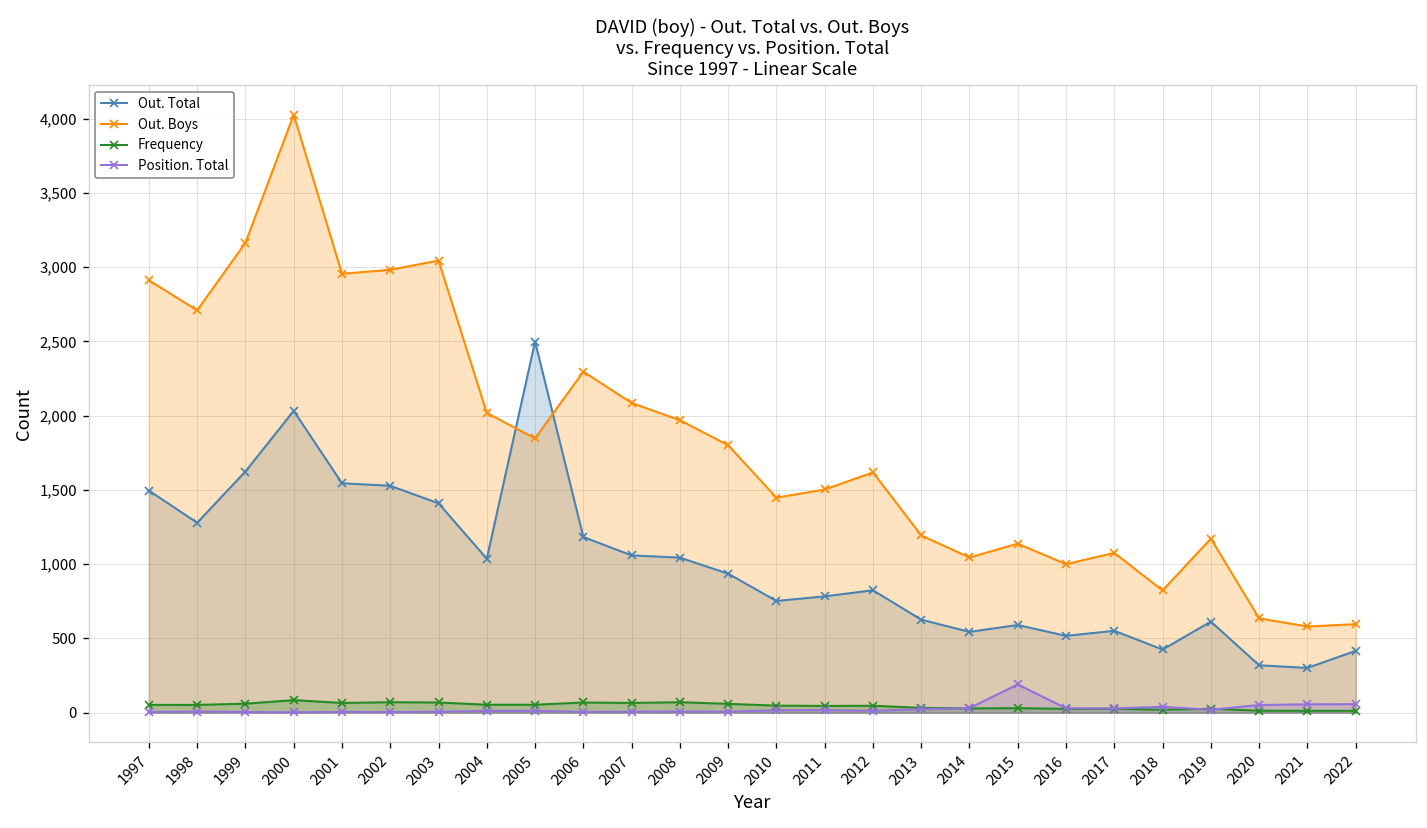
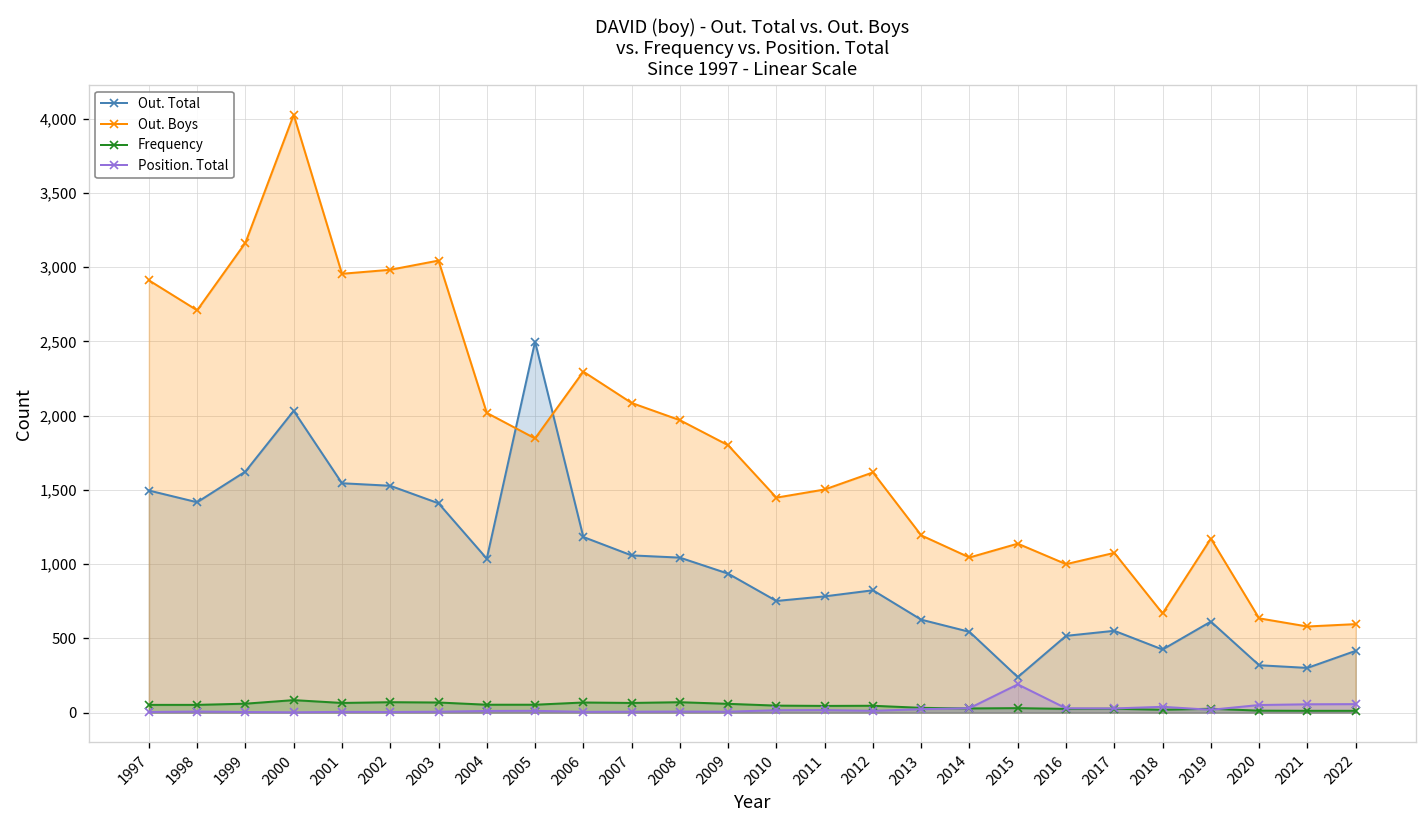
Out. Total, 1998: 1,280 -> 1,420
Out. Total, 2015: 590 -> 240
Out. Boys, 2018: 820 -> 670
